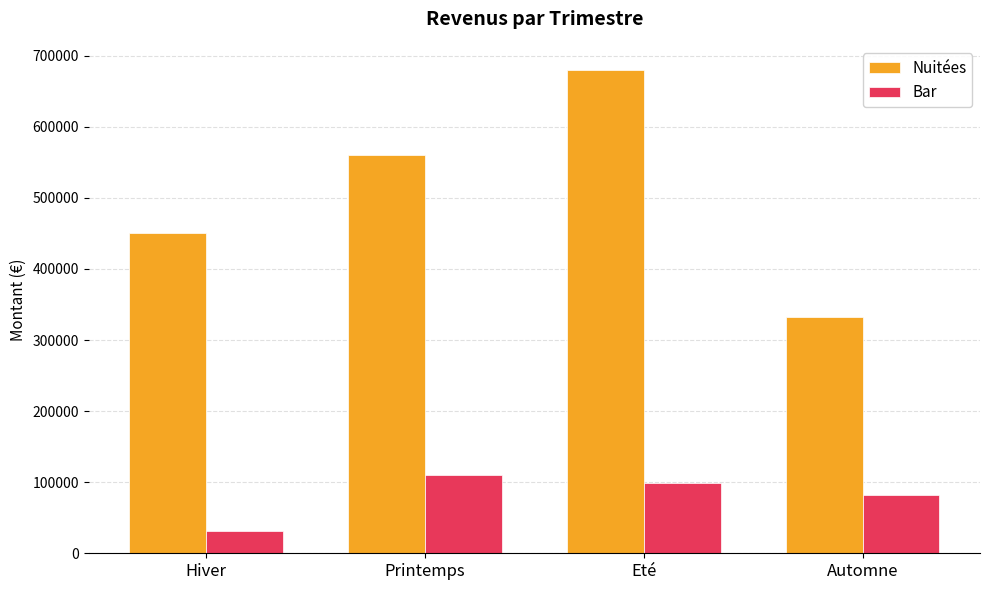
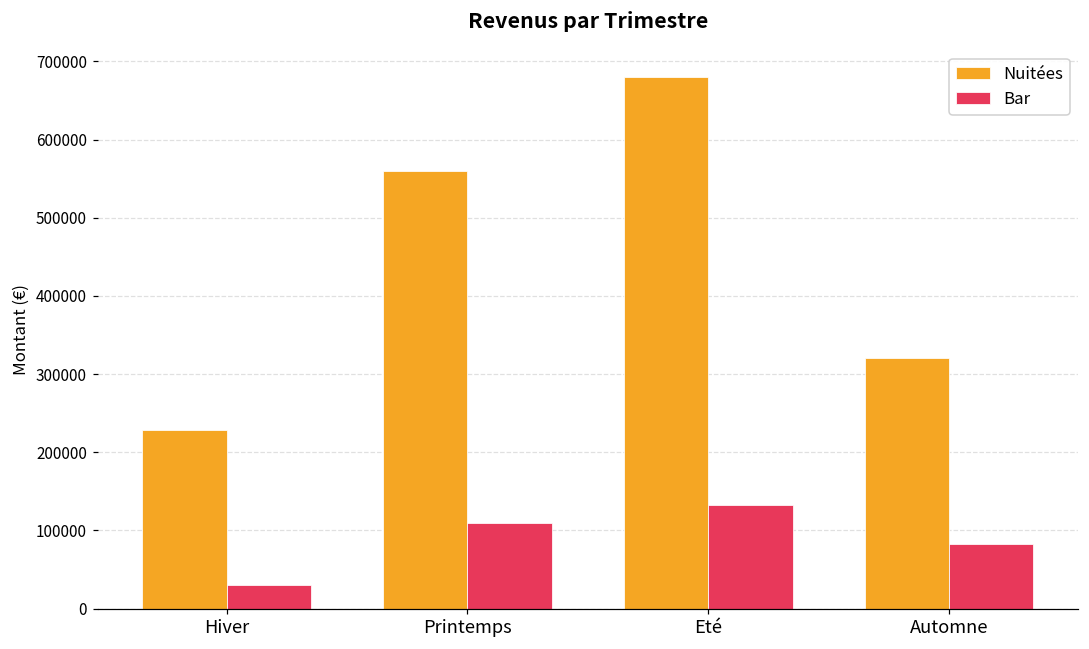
Nuitées, Hiver: 450000 -> 230000
Bar, Eté: 100000 -> 130000
Nuitées, Automne: 330000 -> 320000
